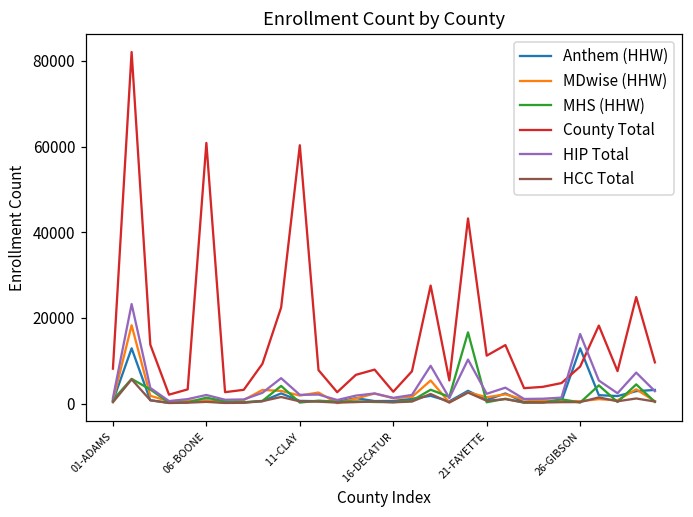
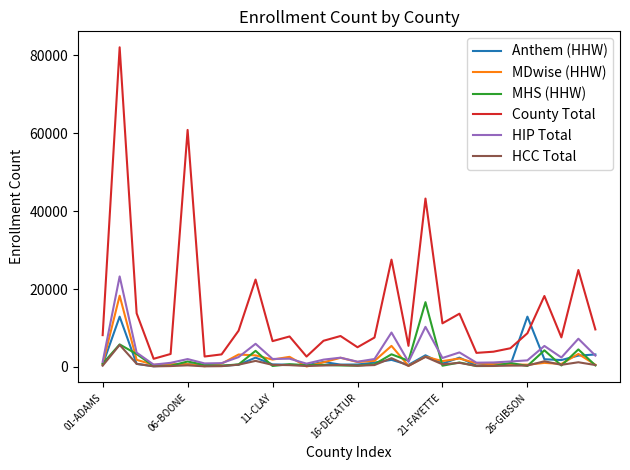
County Total, 11-CLAY: 60000 -> 7000
County Total, 16-DECATUR: 3000 -> 5000
HIP Total, 26-GIBSON: 16000 -> 2000
